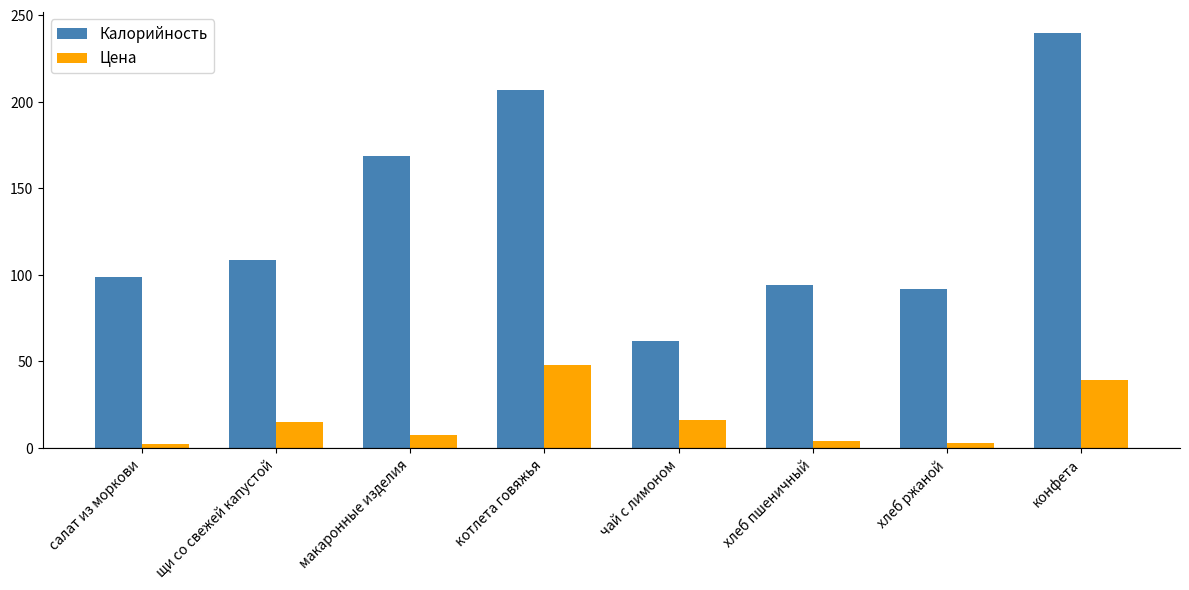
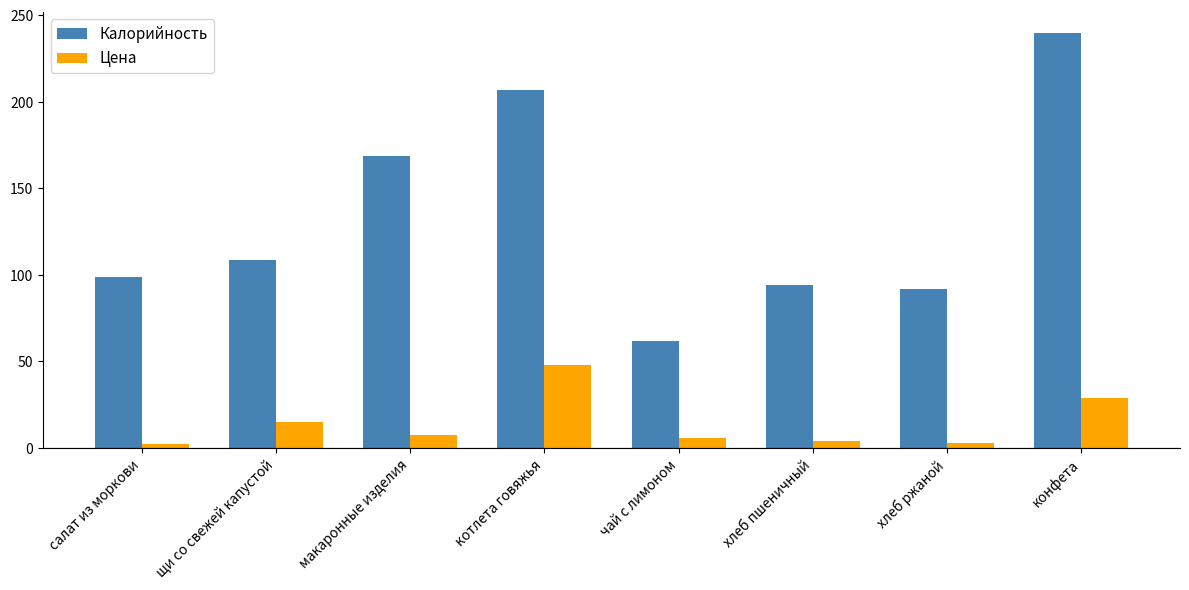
Цена, чай с лимоном: 16 -> 6
Цена, конфета: 39 -> 29
